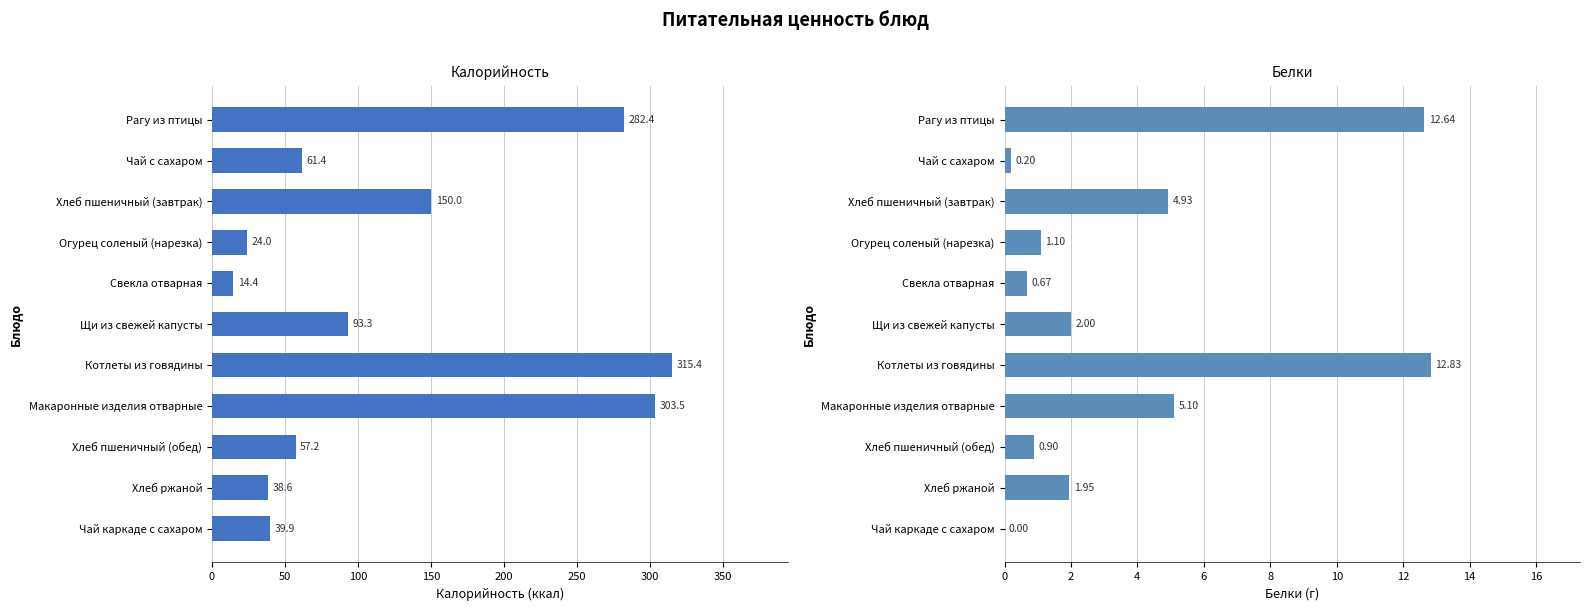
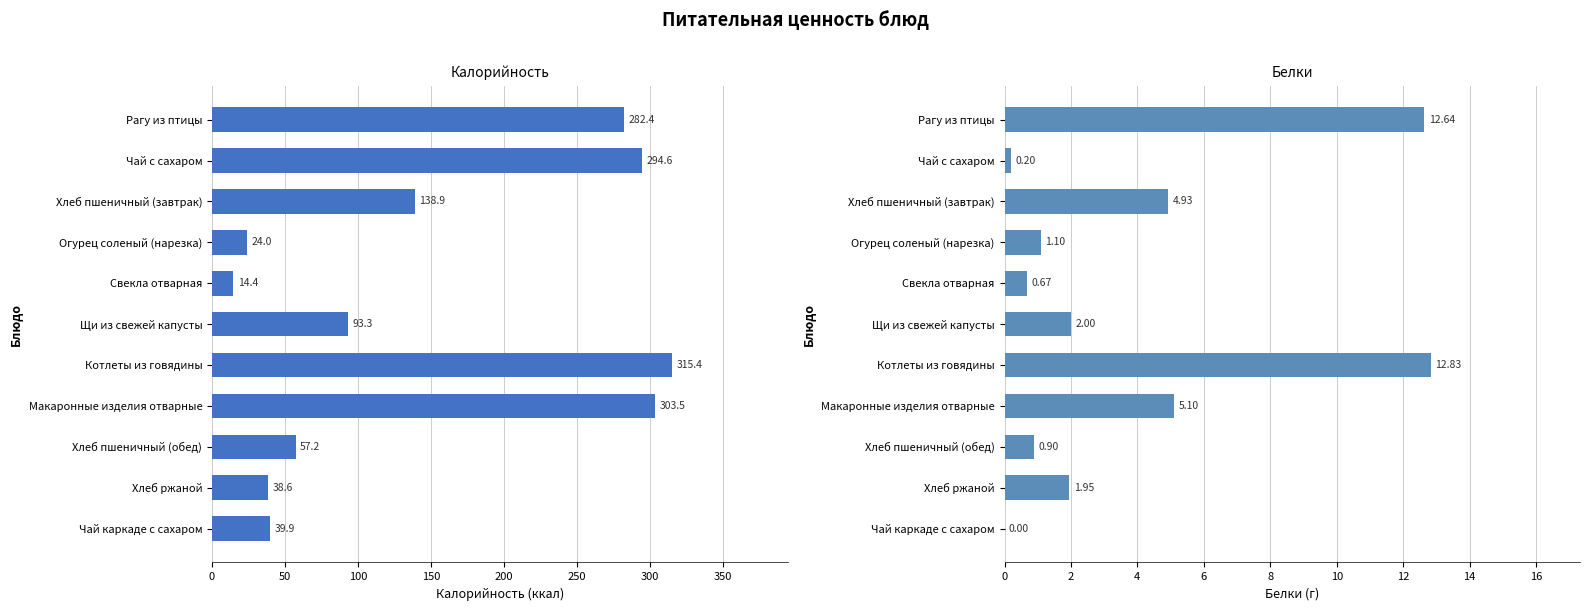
Калорийность, Чай с сахаром: 61.4 -> 294.6
Калорийность, Хлеб пшеничный (завтрак): 150.0 -> 138.9
